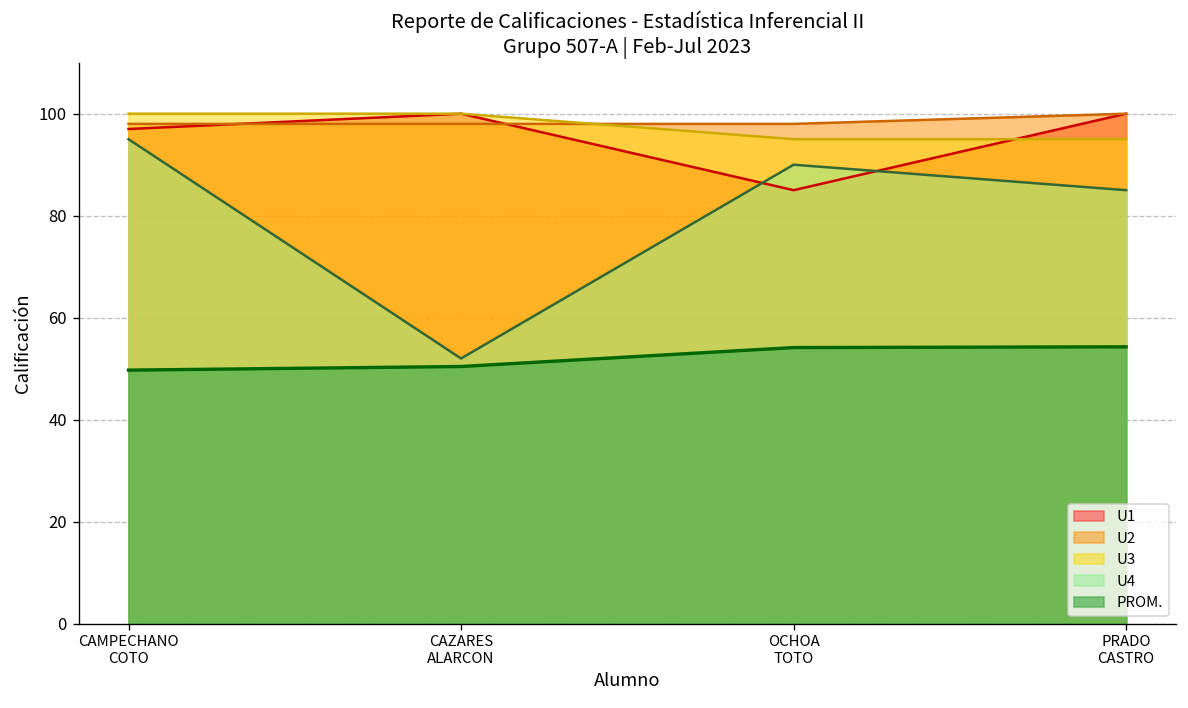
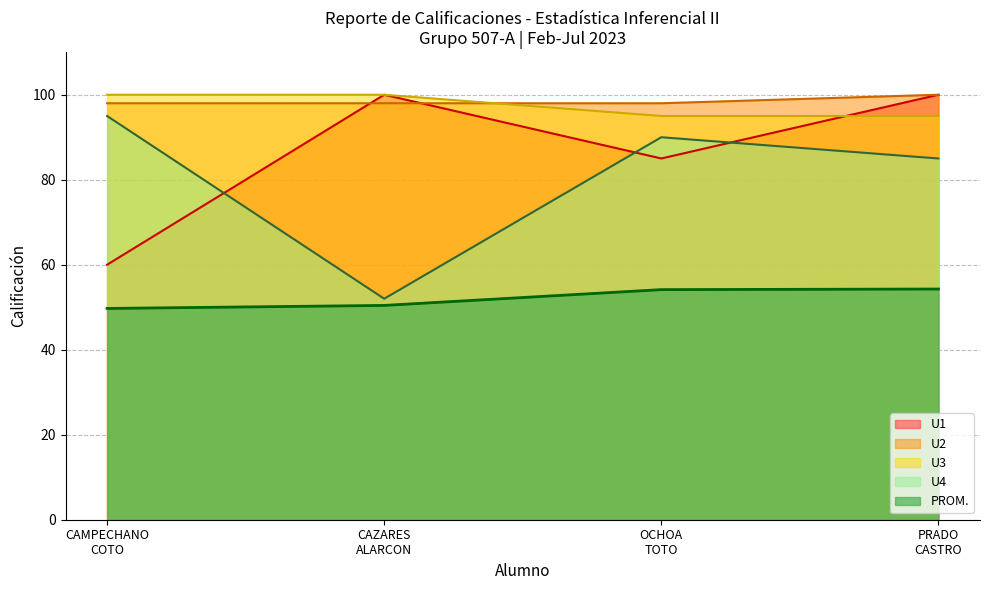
U1, CAMPECHANO COTO: 97 -> 60
